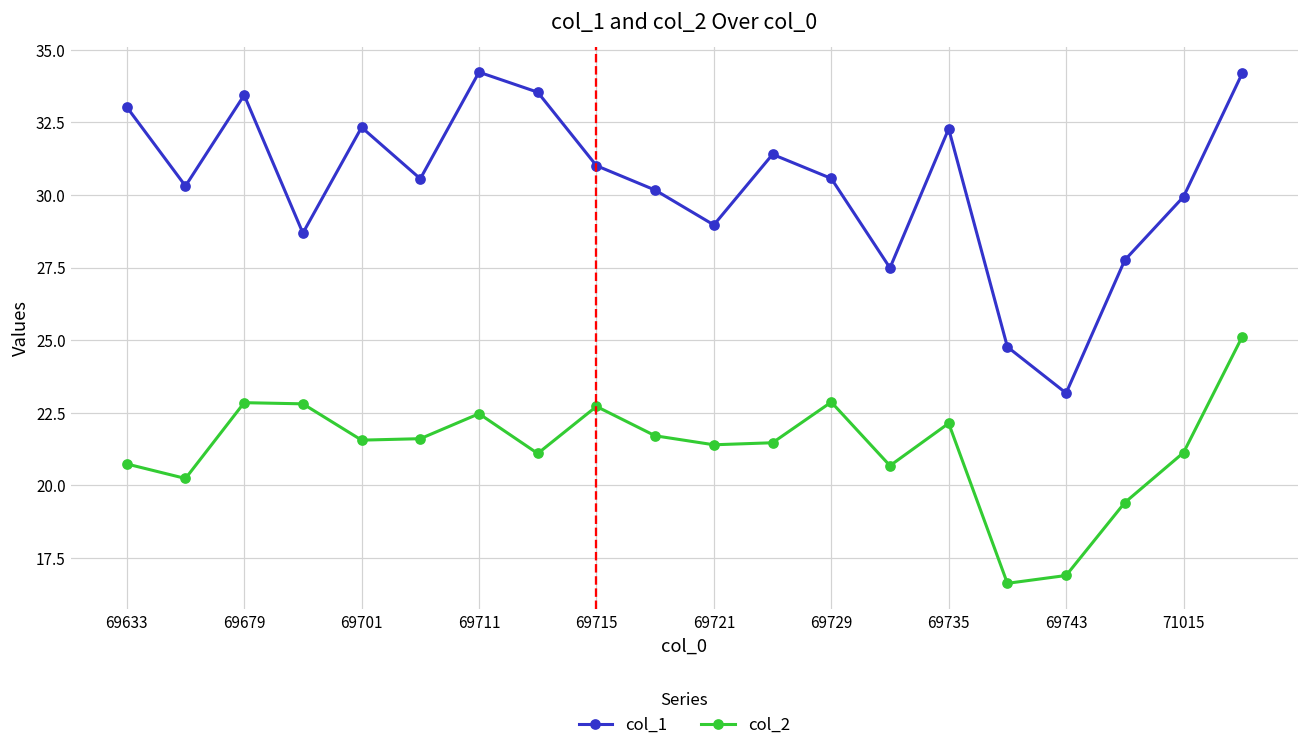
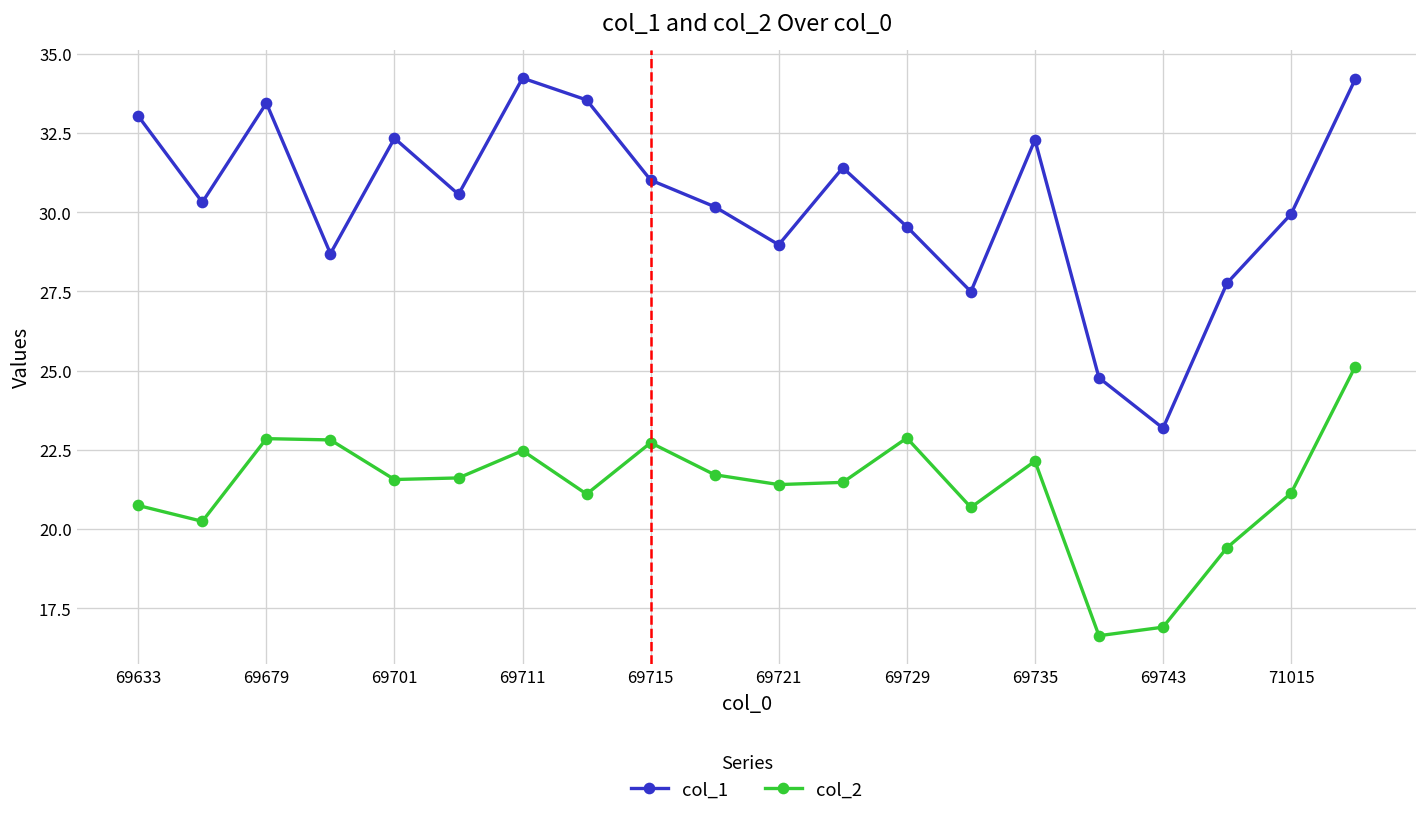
col_1, 69729: 30.6 -> 29.5
